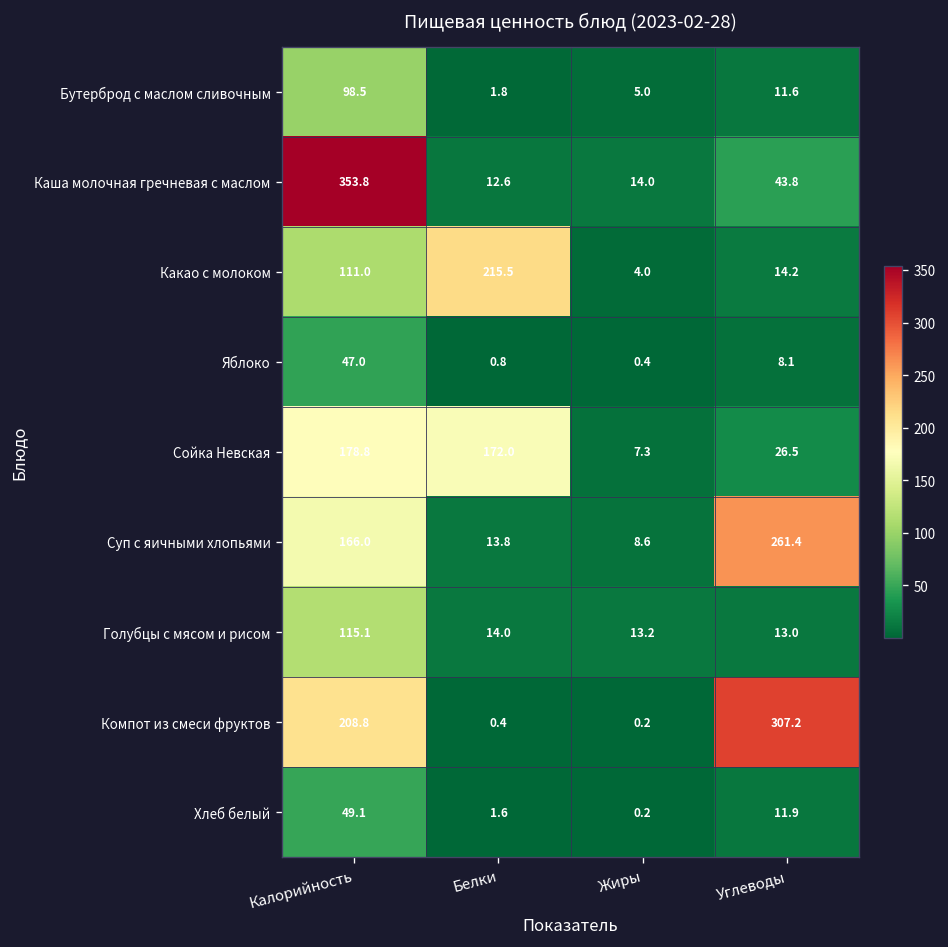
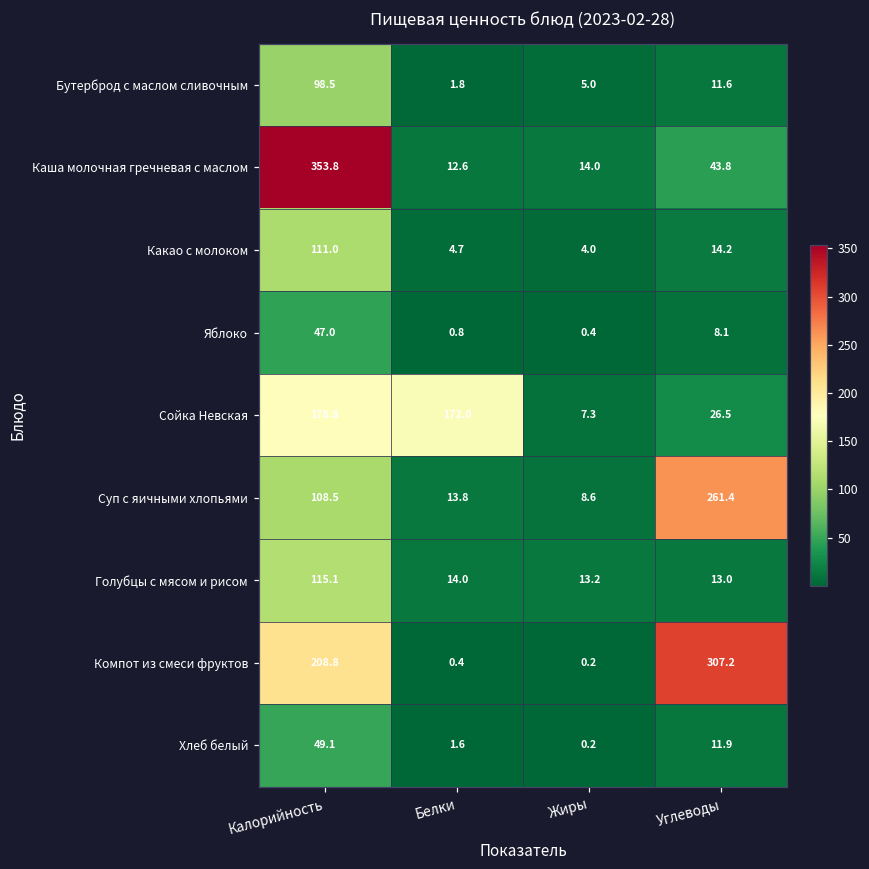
Какао с молоком, Белки: 215.5 -> 4.7
Суп с яичными хлопьями, Калорийность: 166.0 -> 108.5
